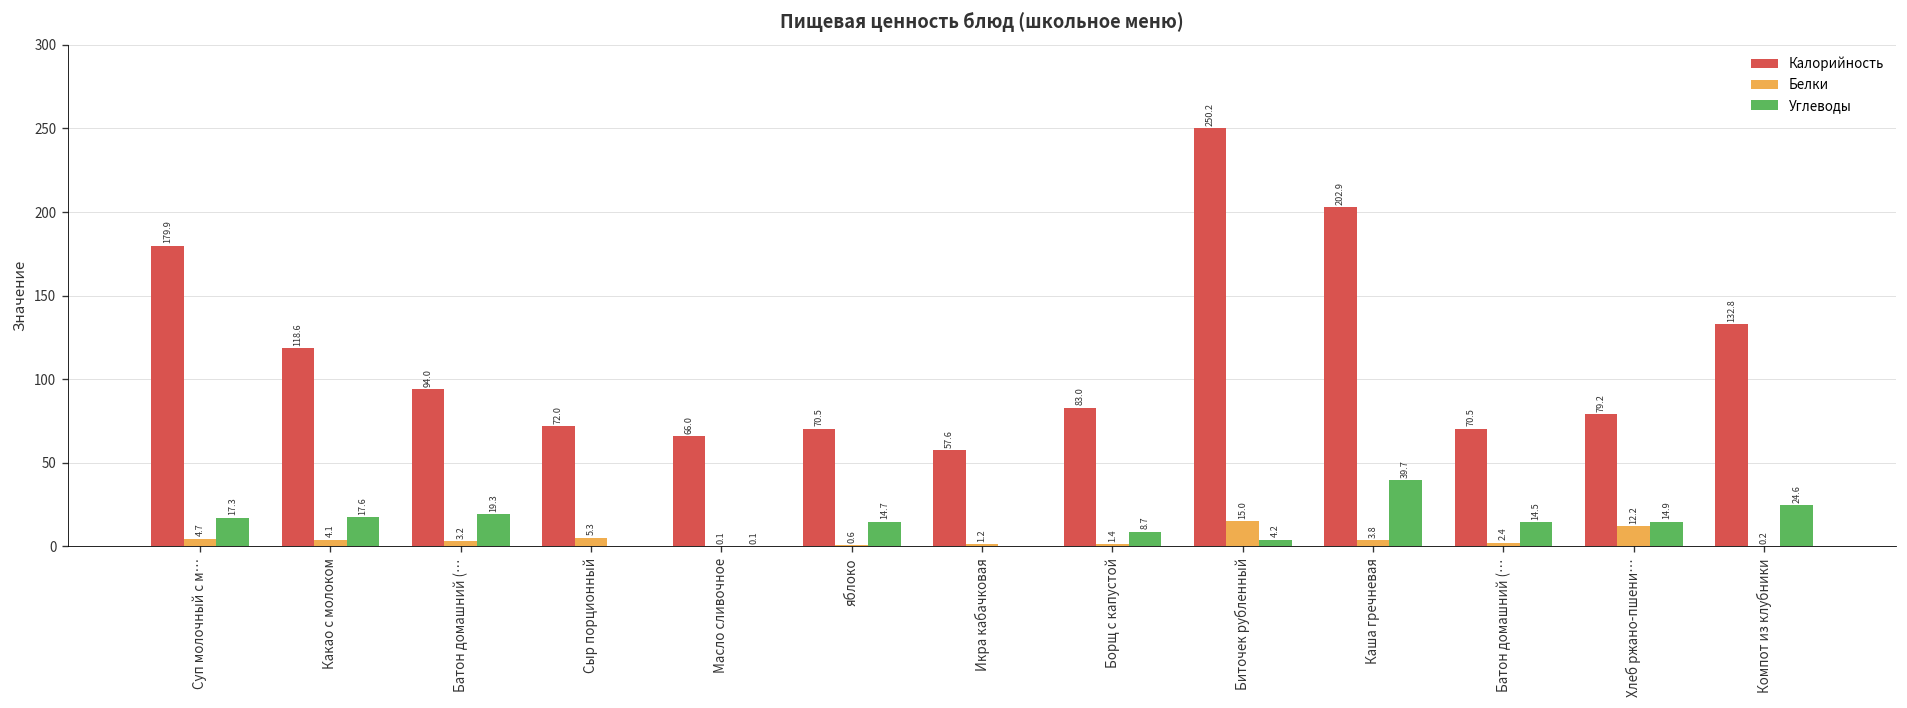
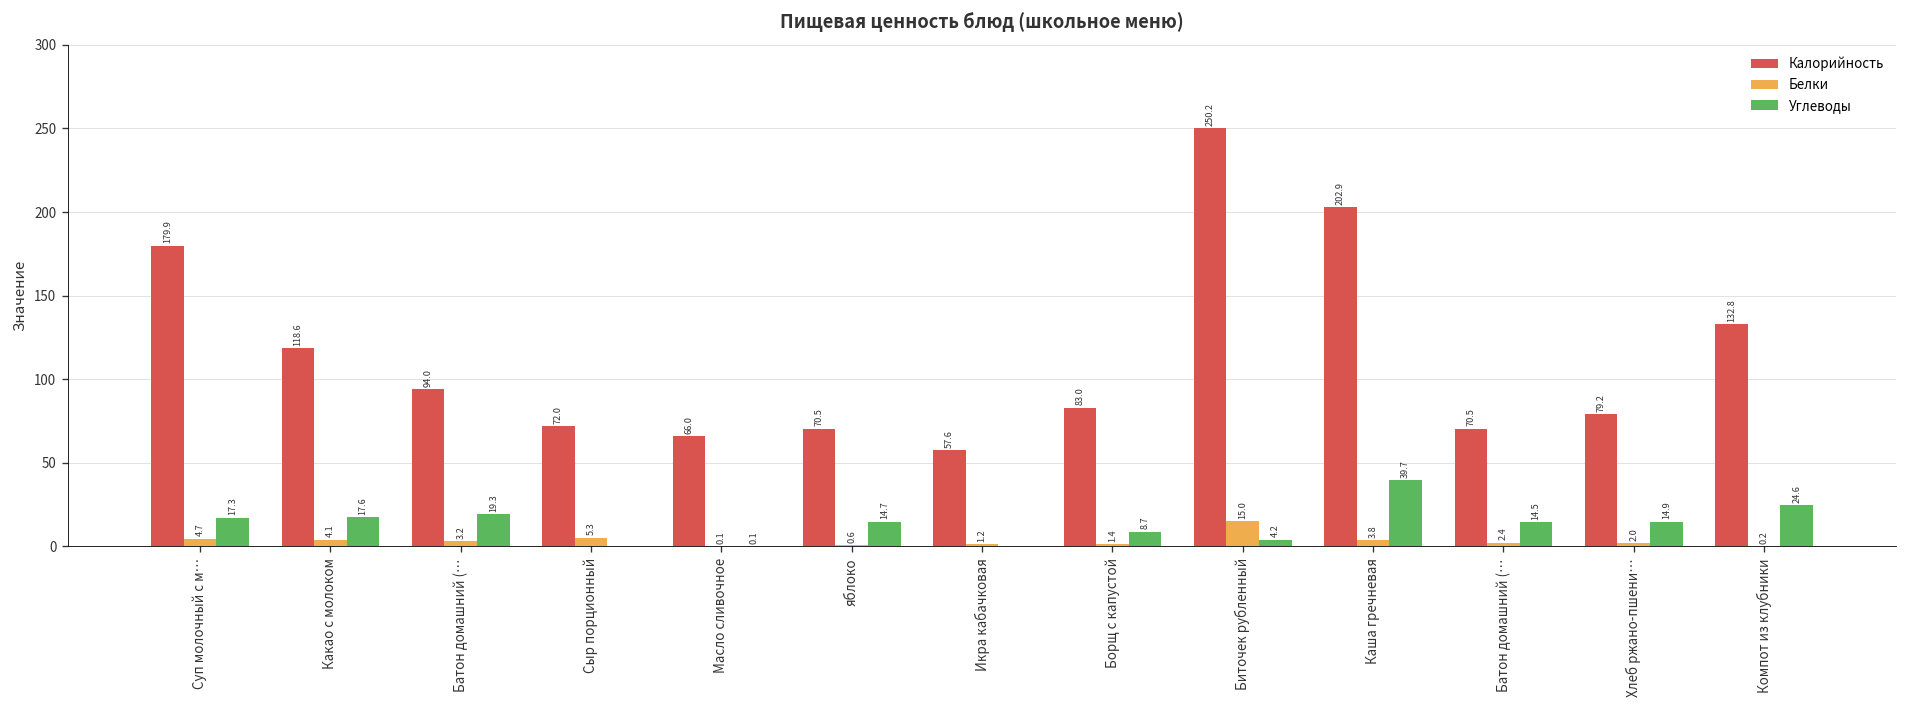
Белки, Хлеб ржано-пшени…: 12.2 -> 2.0
